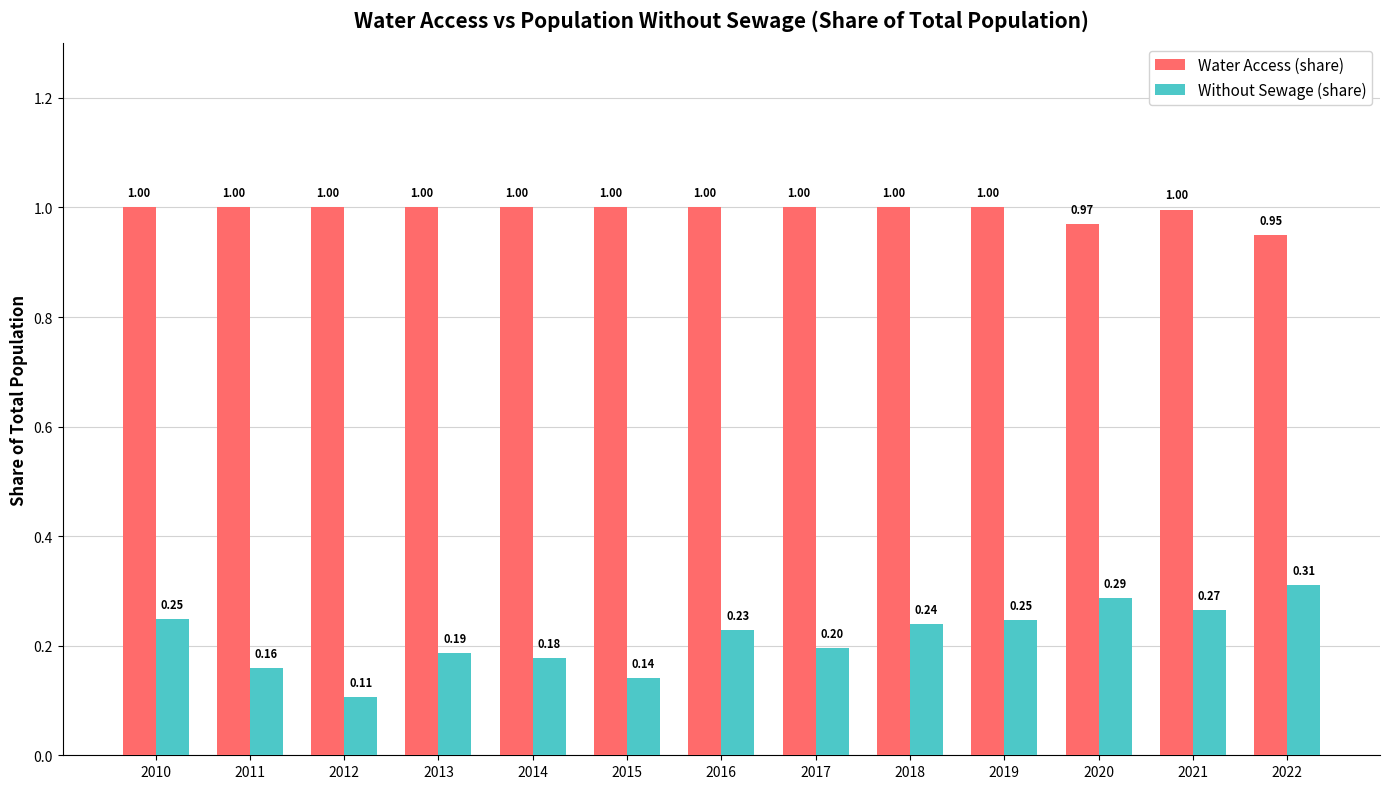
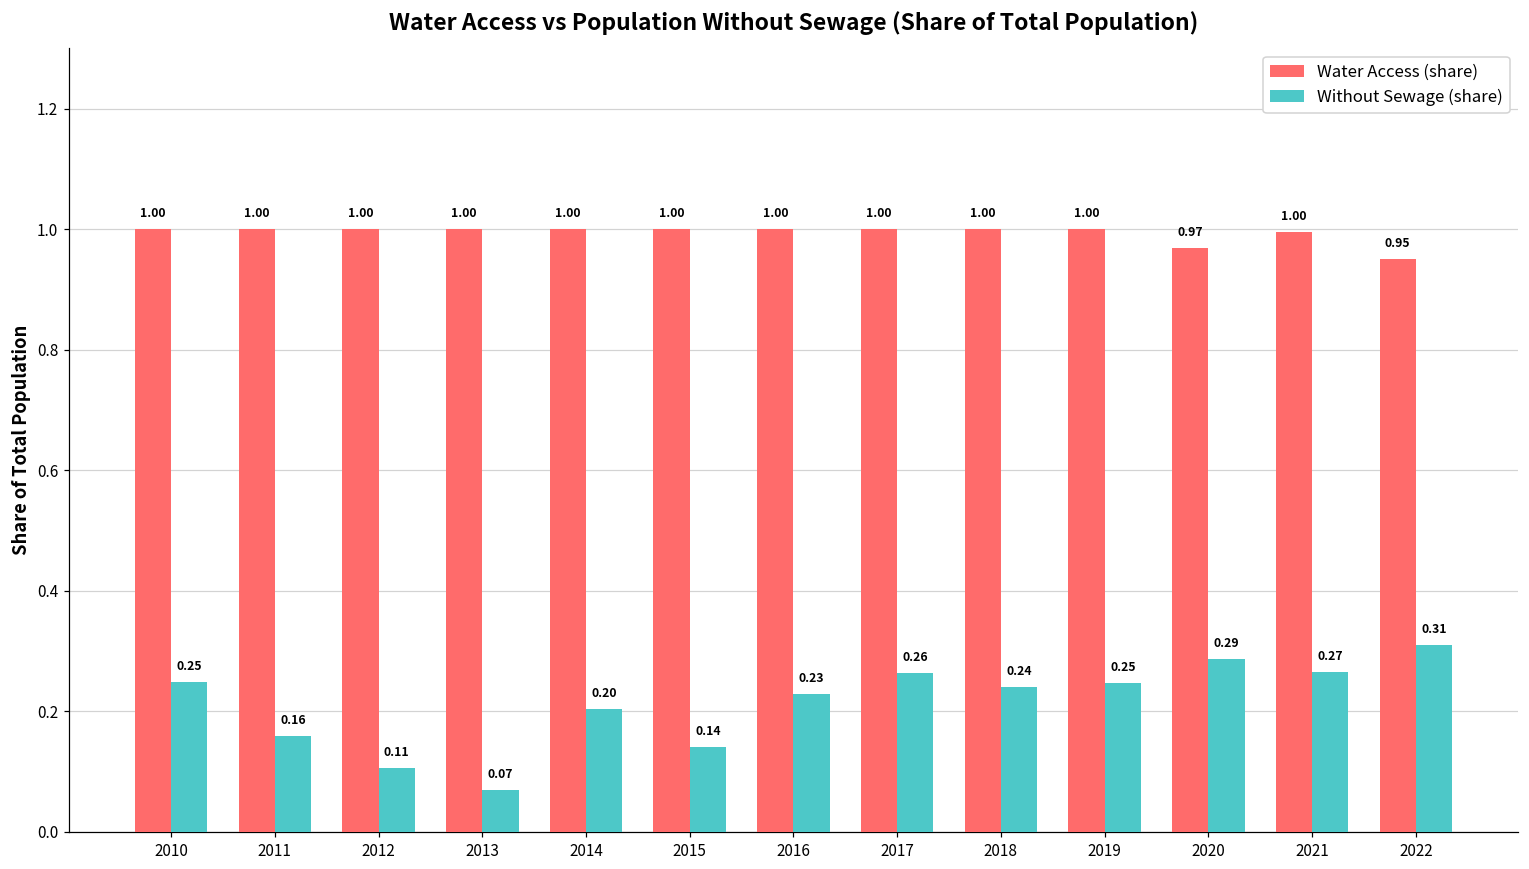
Without Sewage (share), 2013: 0.19 -> 0.07
Without Sewage (share), 2014: 0.18 -> 0.20
Without Sewage (share), 2017: 0.20 -> 0.26
